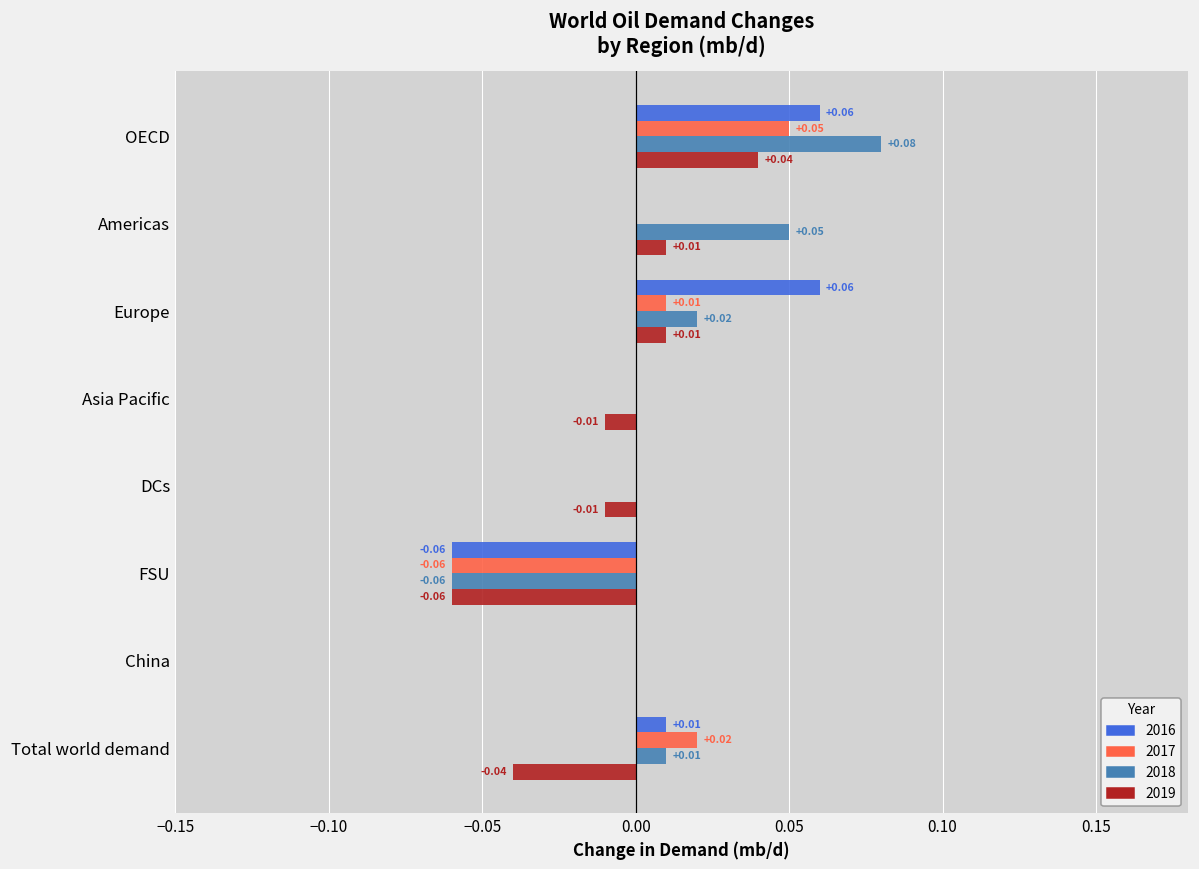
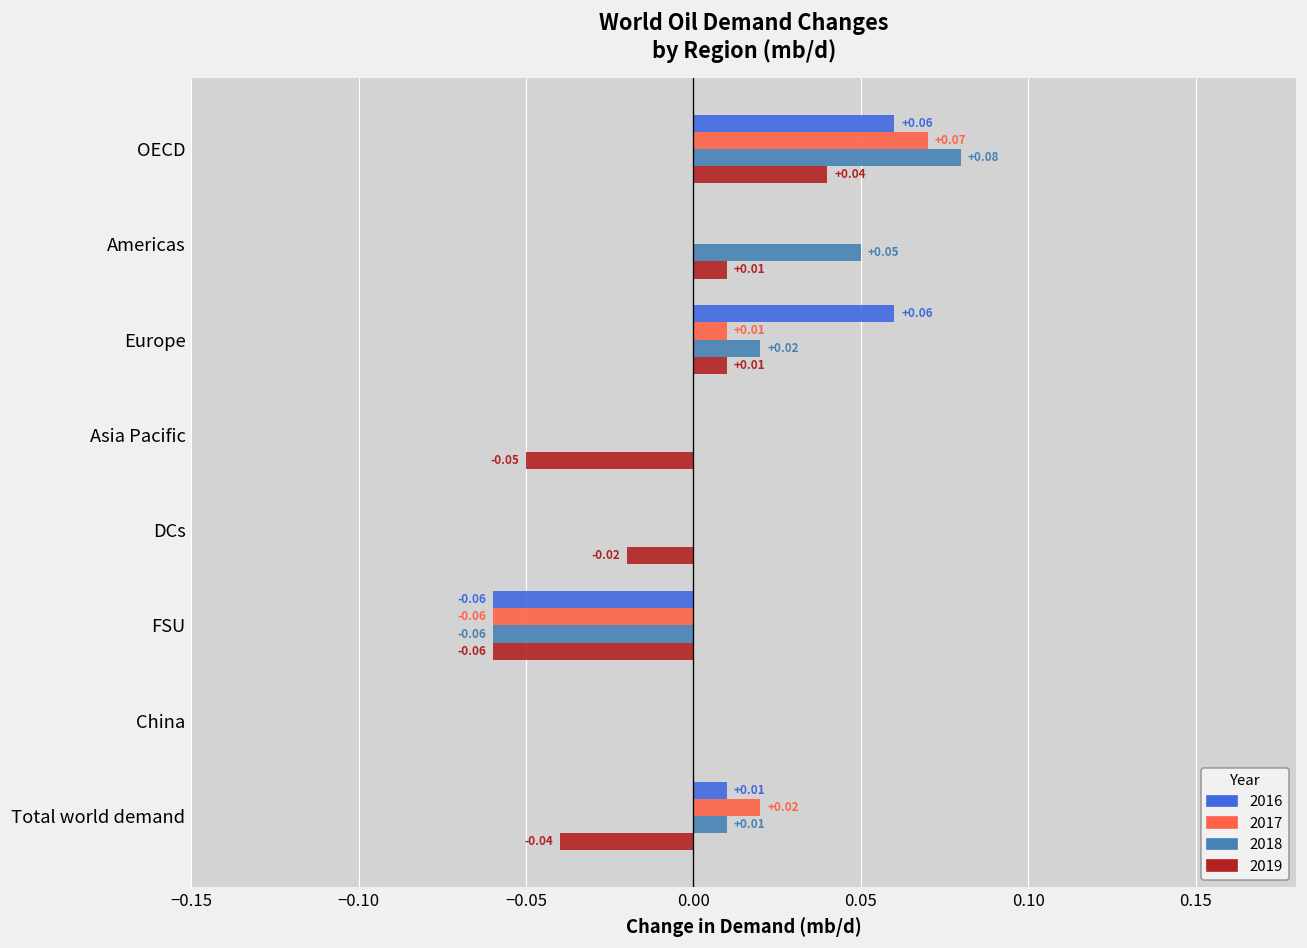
2017, OECD: +0.05 -> +0.07
2019, Asia Pacific: -0.01 -> -0.05
2019, DCs: -0.01 -> -0.02
